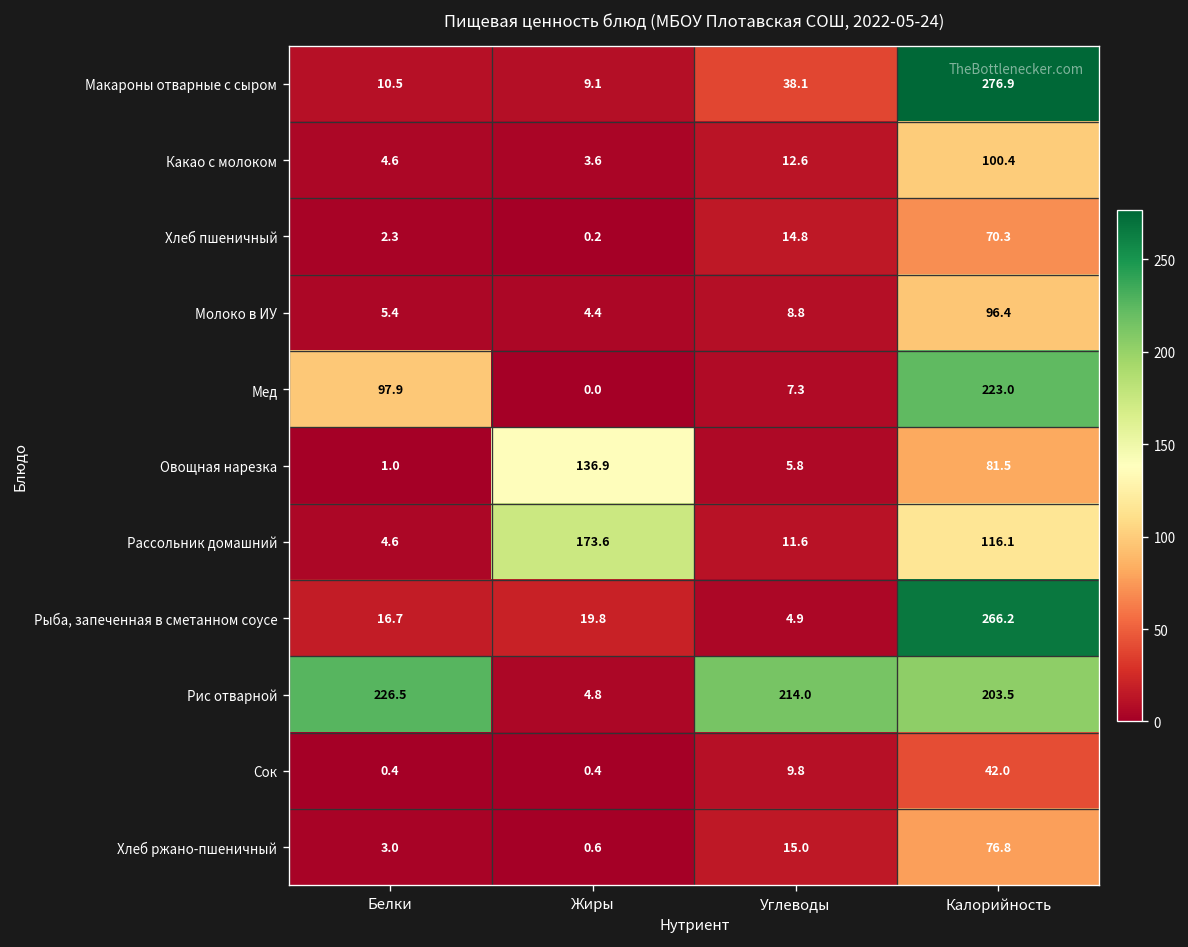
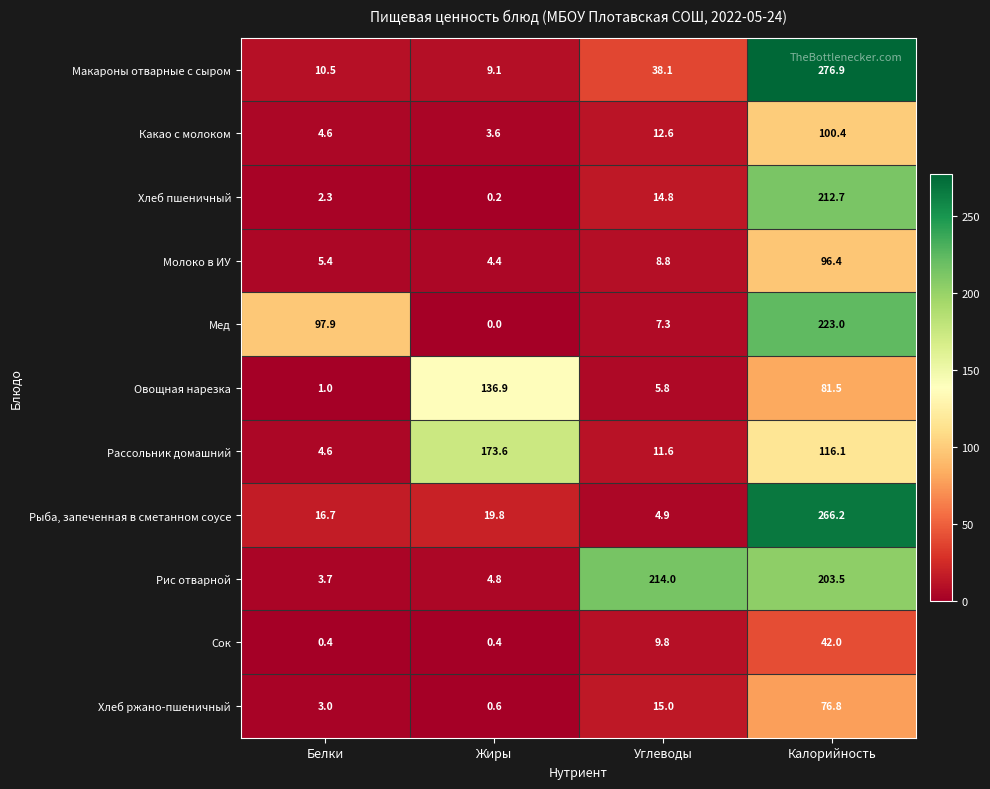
Хлеб пшеничный, Калорийность: 70.3 -> 212.7
Рис отварной, Белки: 226.5 -> 3.7
